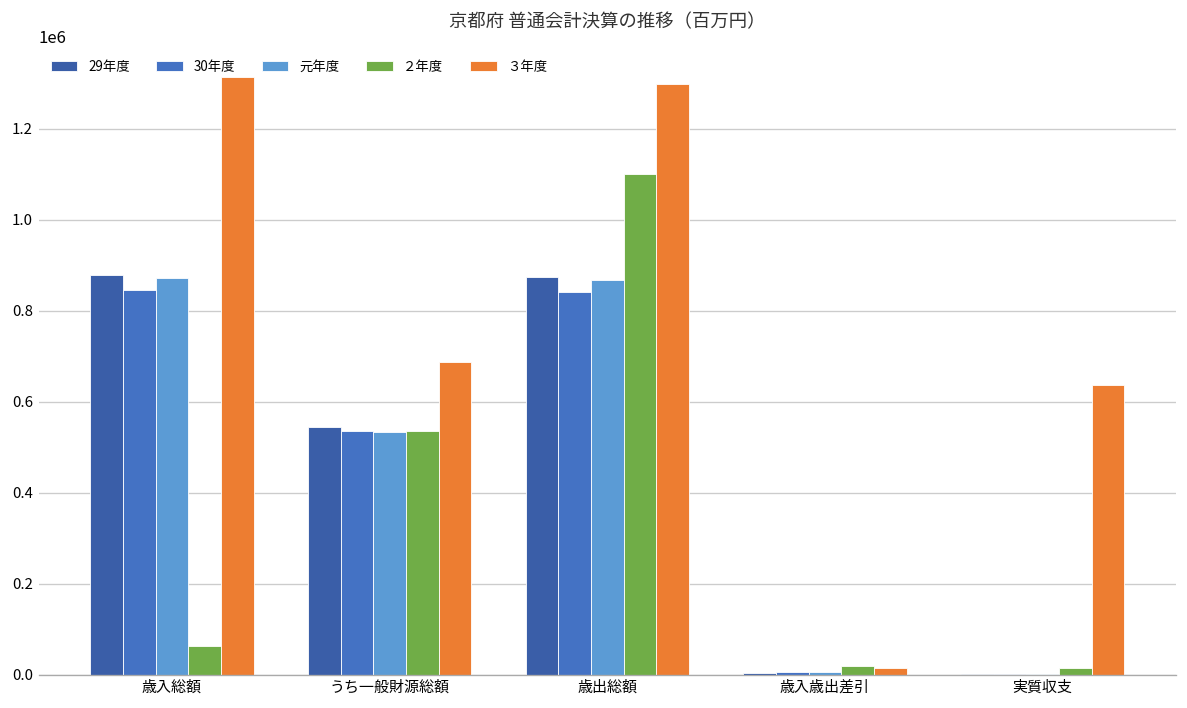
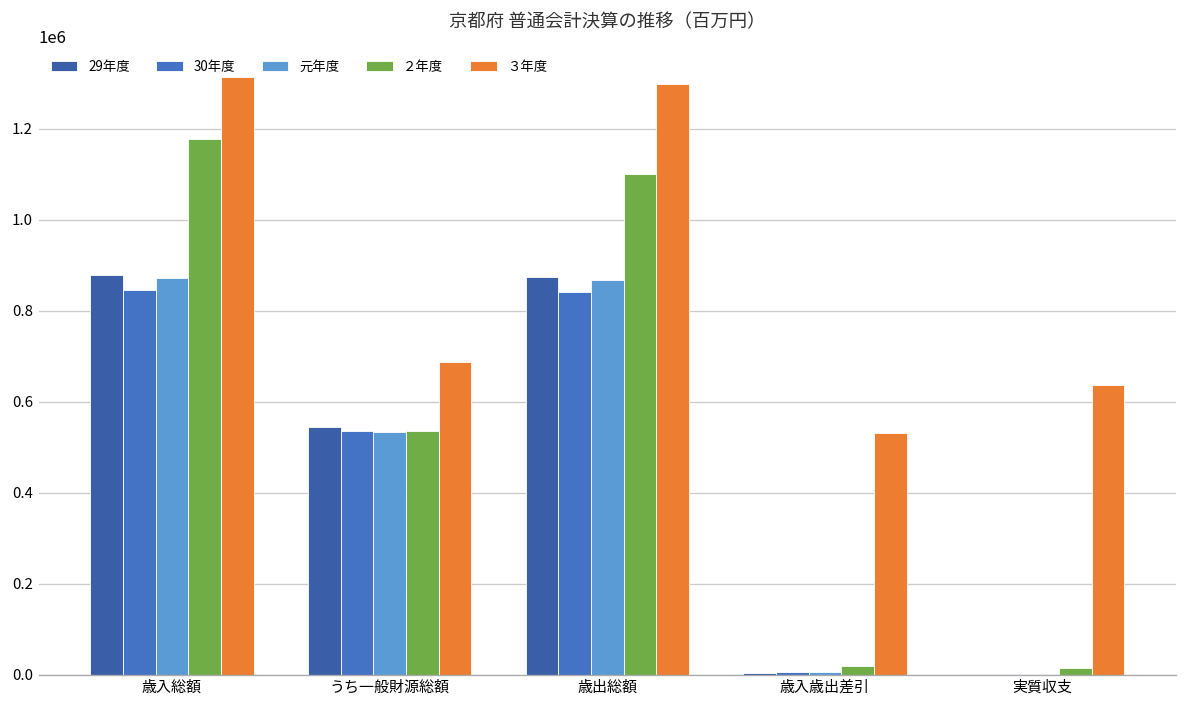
２年度, 歳入総額: 60000 -> 1180000
３年度, 歳入歳出差引: 10000 -> 530000
